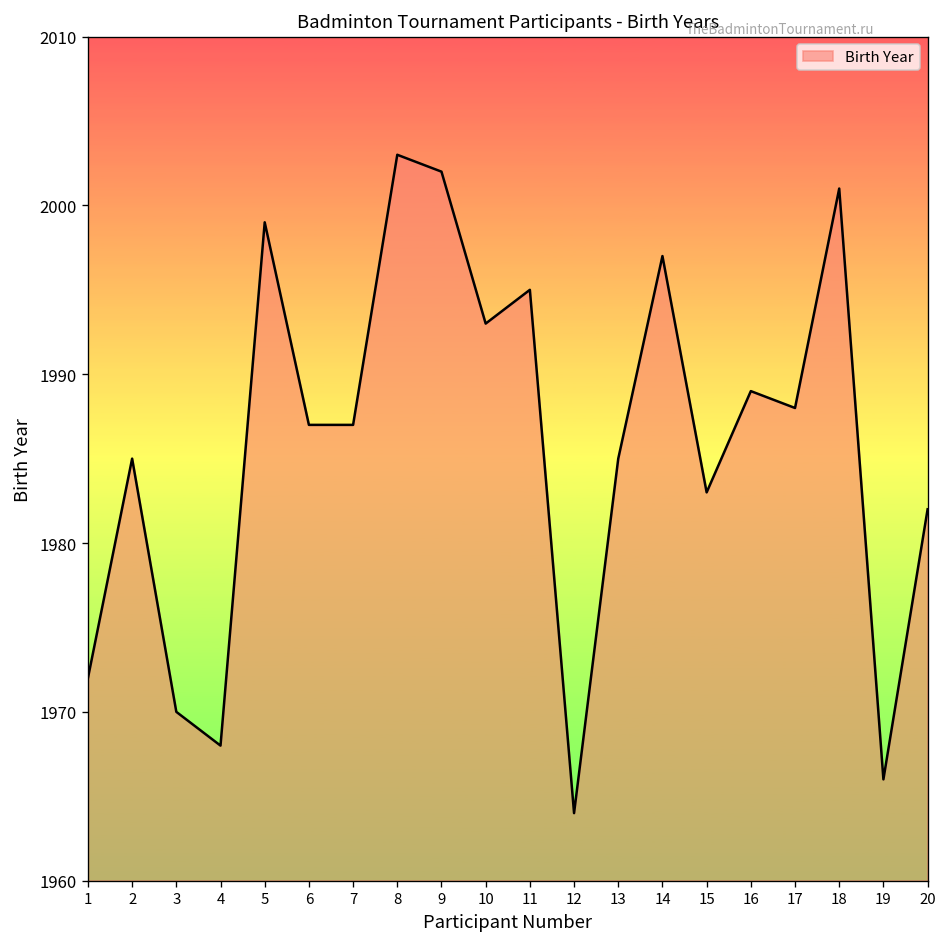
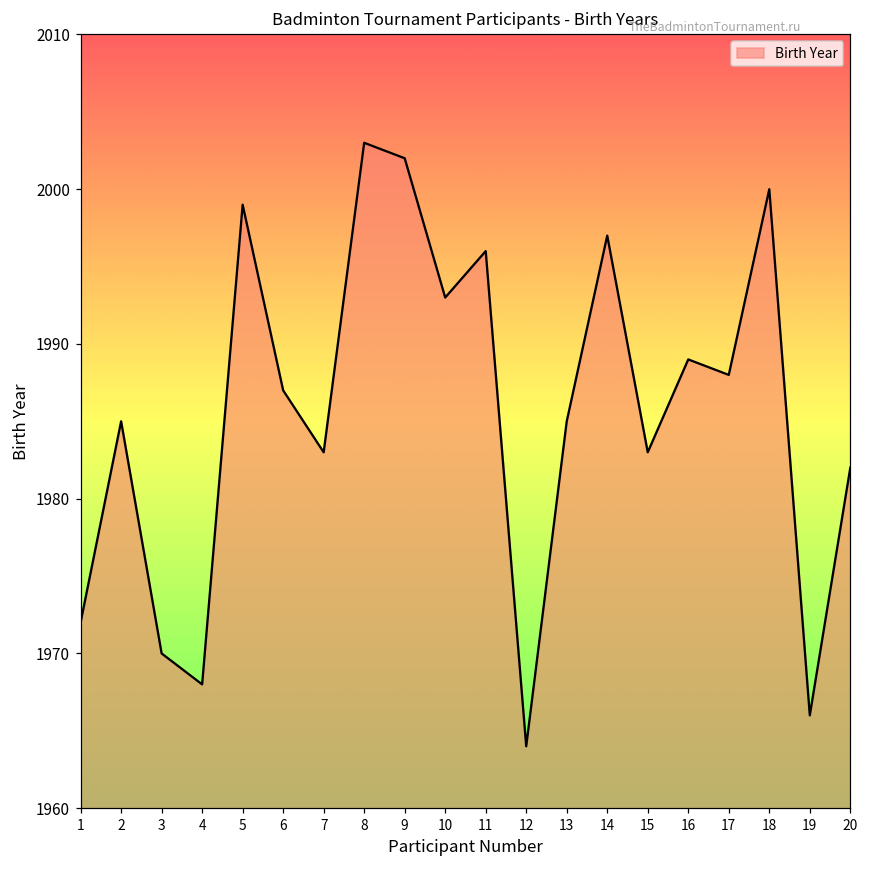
7: 1987 -> 1983
11: 1995 -> 1996
18: 2001 -> 2000
